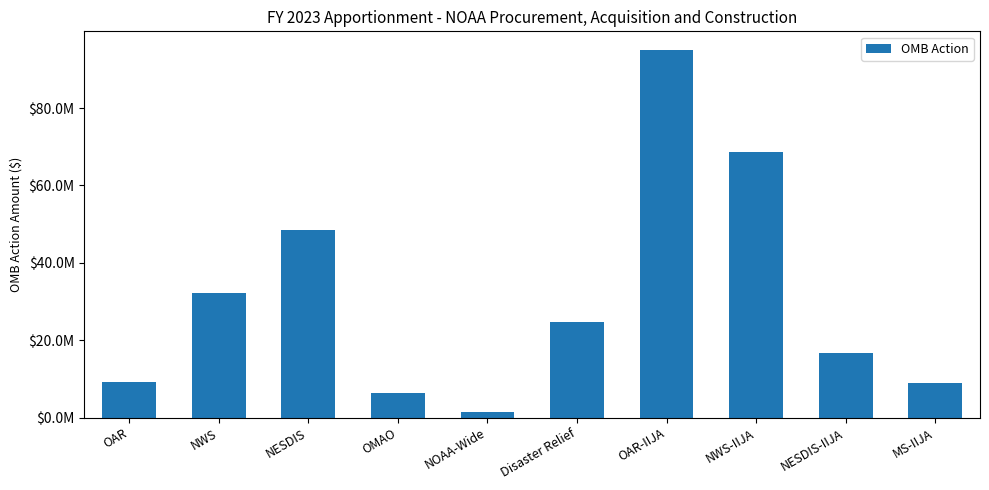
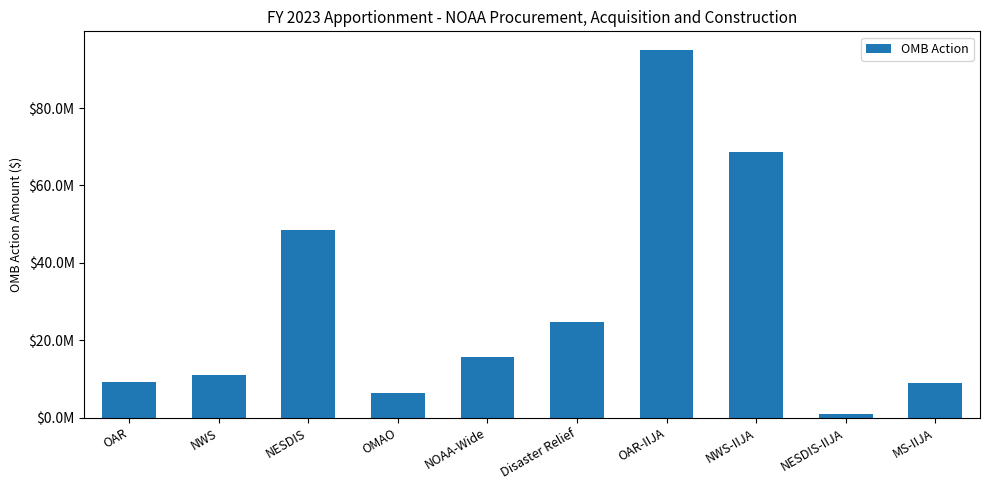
NWS: $32000000 -> $11000000
NOAA-Wide: $1000000 -> $16000000
NESDIS-IIJA: $17000000 -> $1000000
